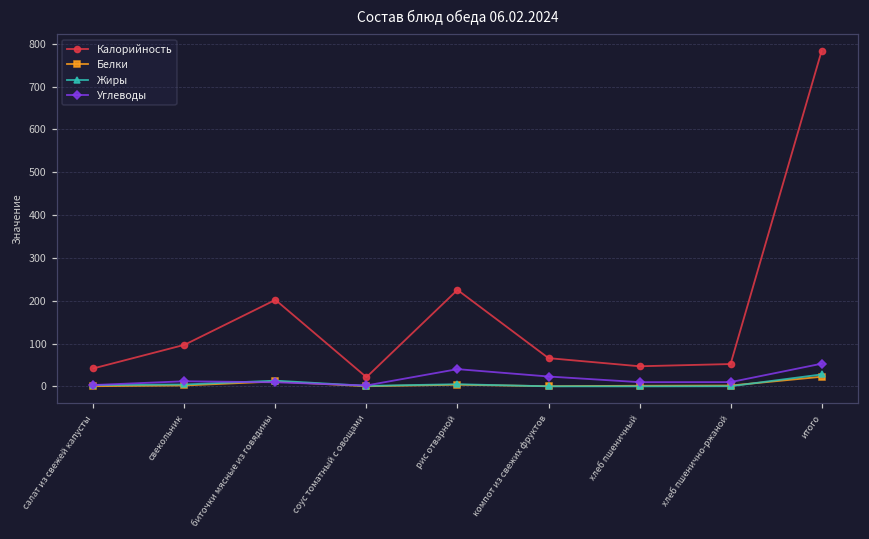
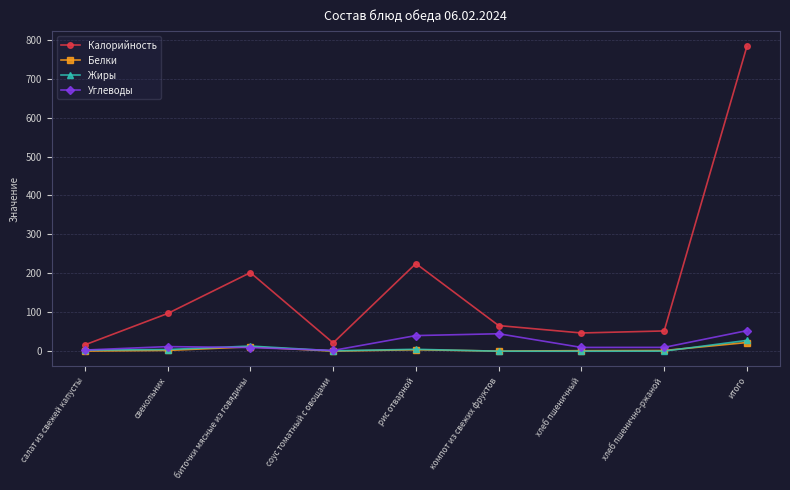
Калорийность, салат из свежей капусты: 40 -> 20
Углеводы, компот из свежих фруктов: 20 -> 50
